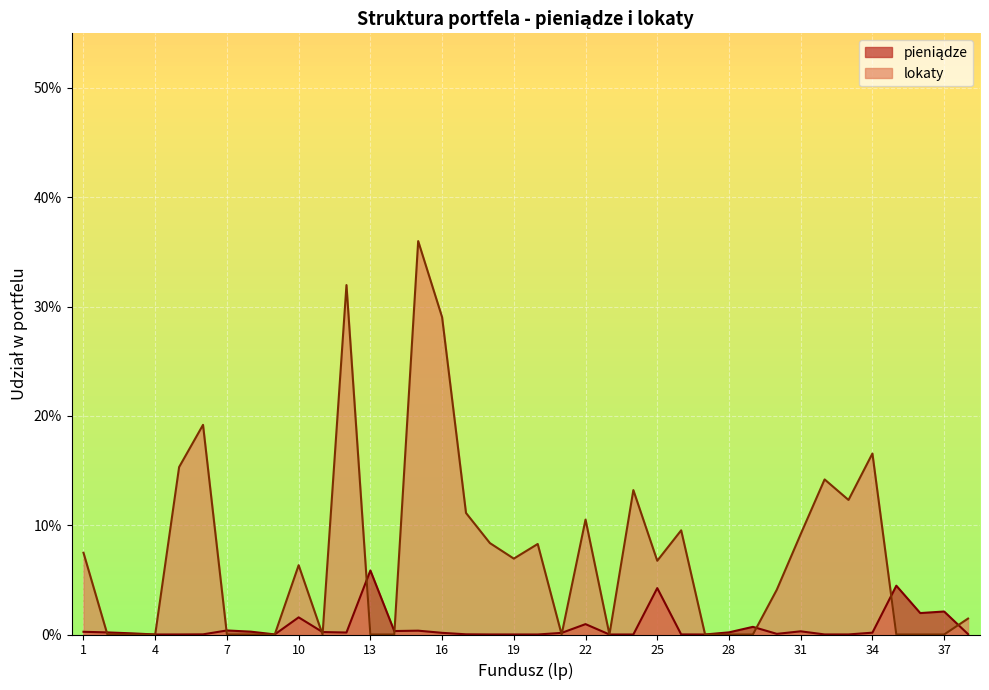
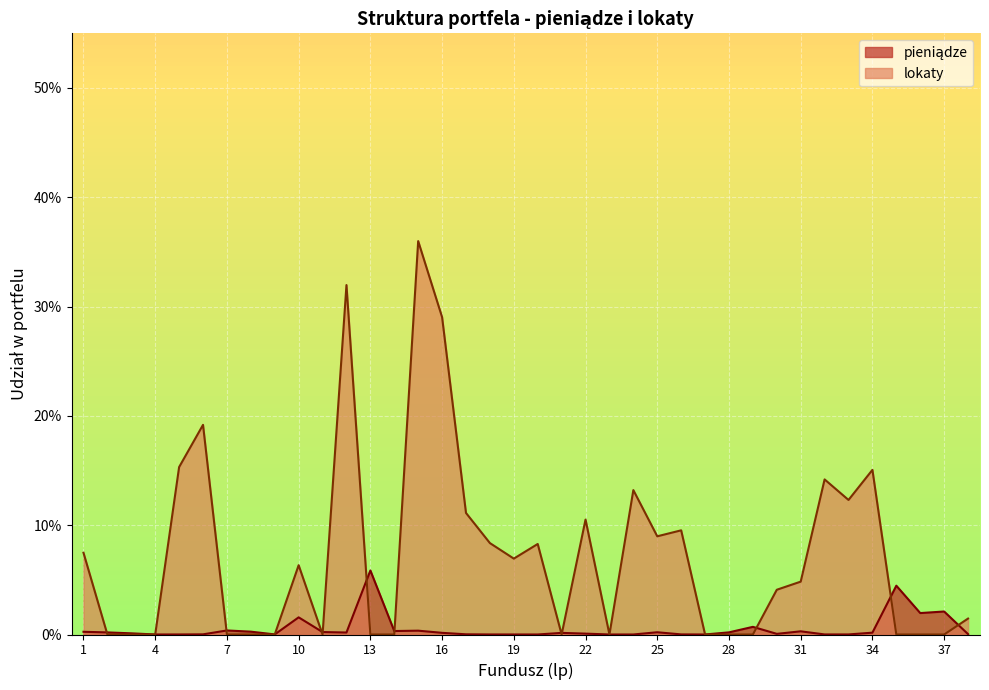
pieniądze, 22: 1.0% -> 0.1%
pieniądze, 25: 4.2% -> 0.2%
lokaty, 25: 6.7% -> 9.0%
lokaty, 31: 9.2% -> 4.8%
lokaty, 34: 16.6% -> 15.1%
